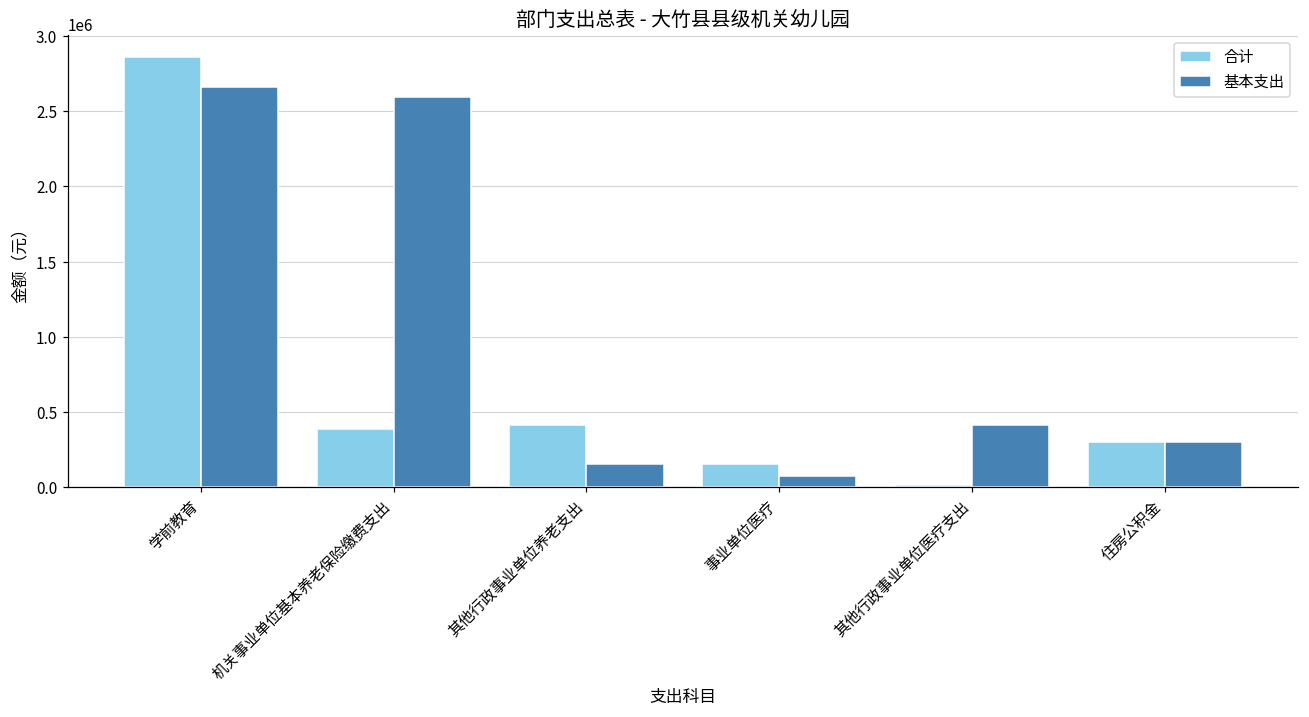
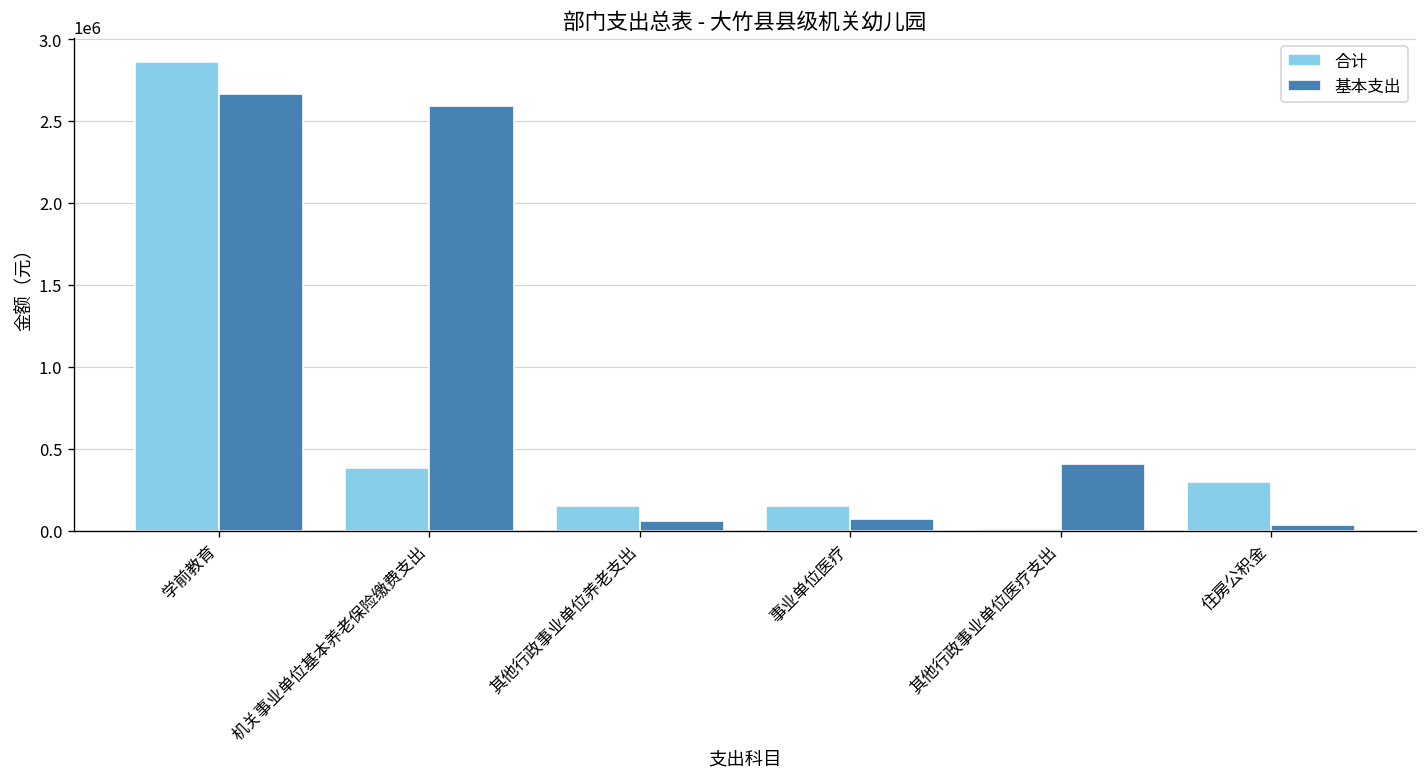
合计, 其他行政事业单位养老支出: 410000 -> 150000
基本支出, 其他行政事业单位养老支出: 150000 -> 60000
基本支出, 住房公积金: 300000 -> 40000
